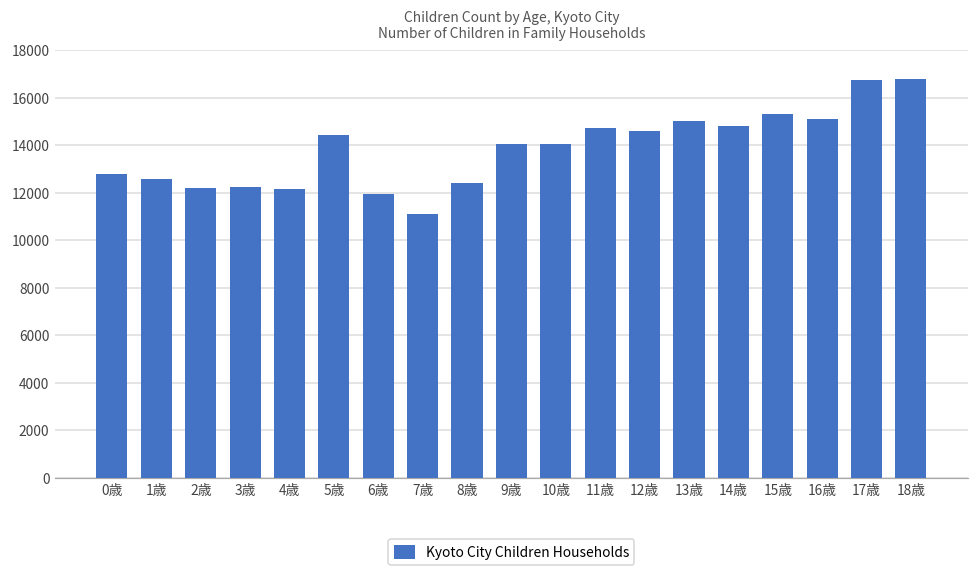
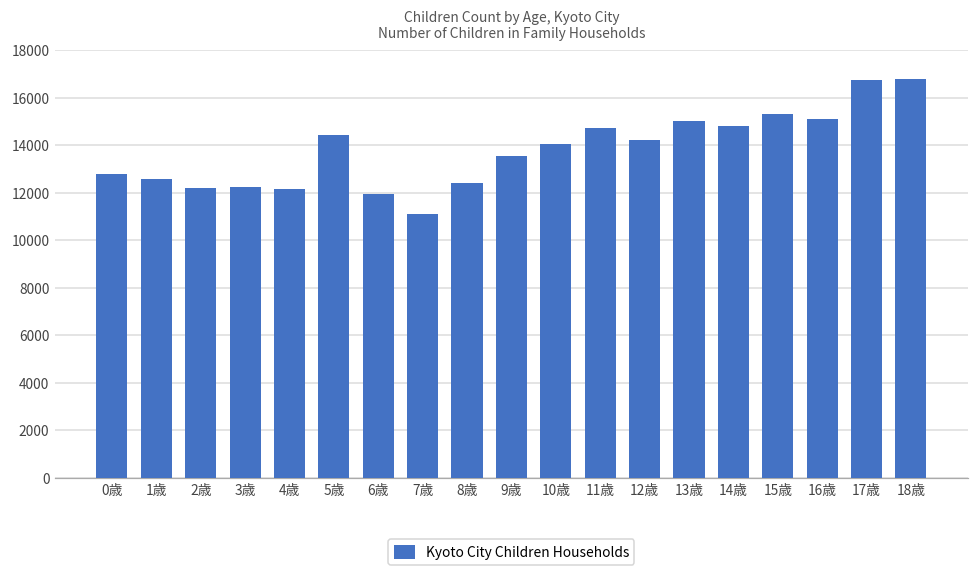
9歳: 14000 -> 13600
12歳: 14600 -> 14200
